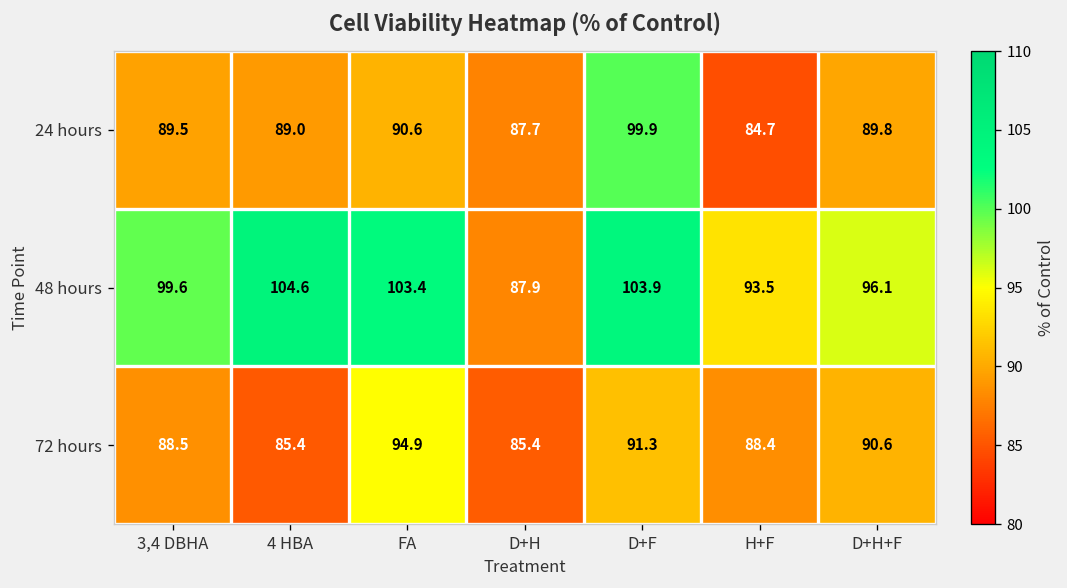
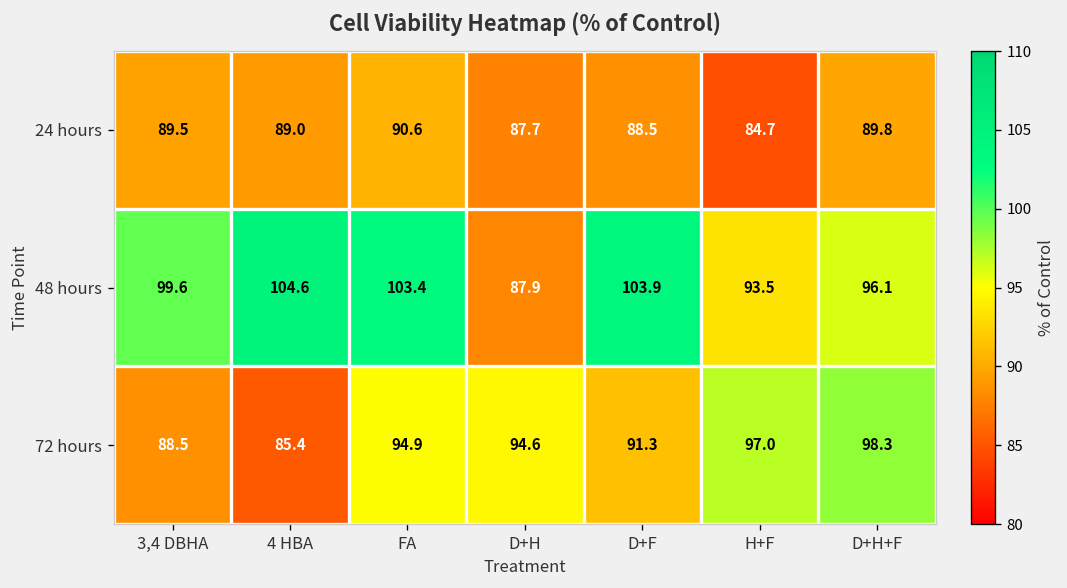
24 hours, D+F: 99.9 -> 88.5
72 hours, D+H: 85.4 -> 94.6
72 hours, H+F: 88.4 -> 97.0
72 hours, D+H+F: 90.6 -> 98.3
